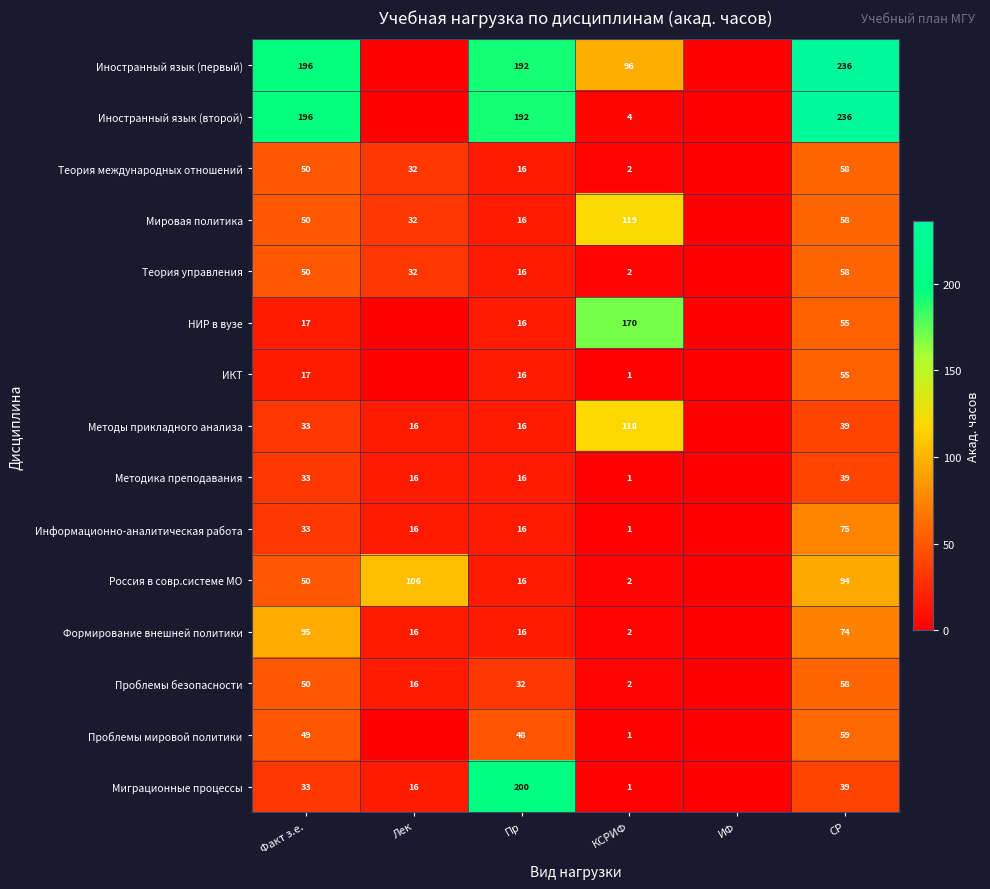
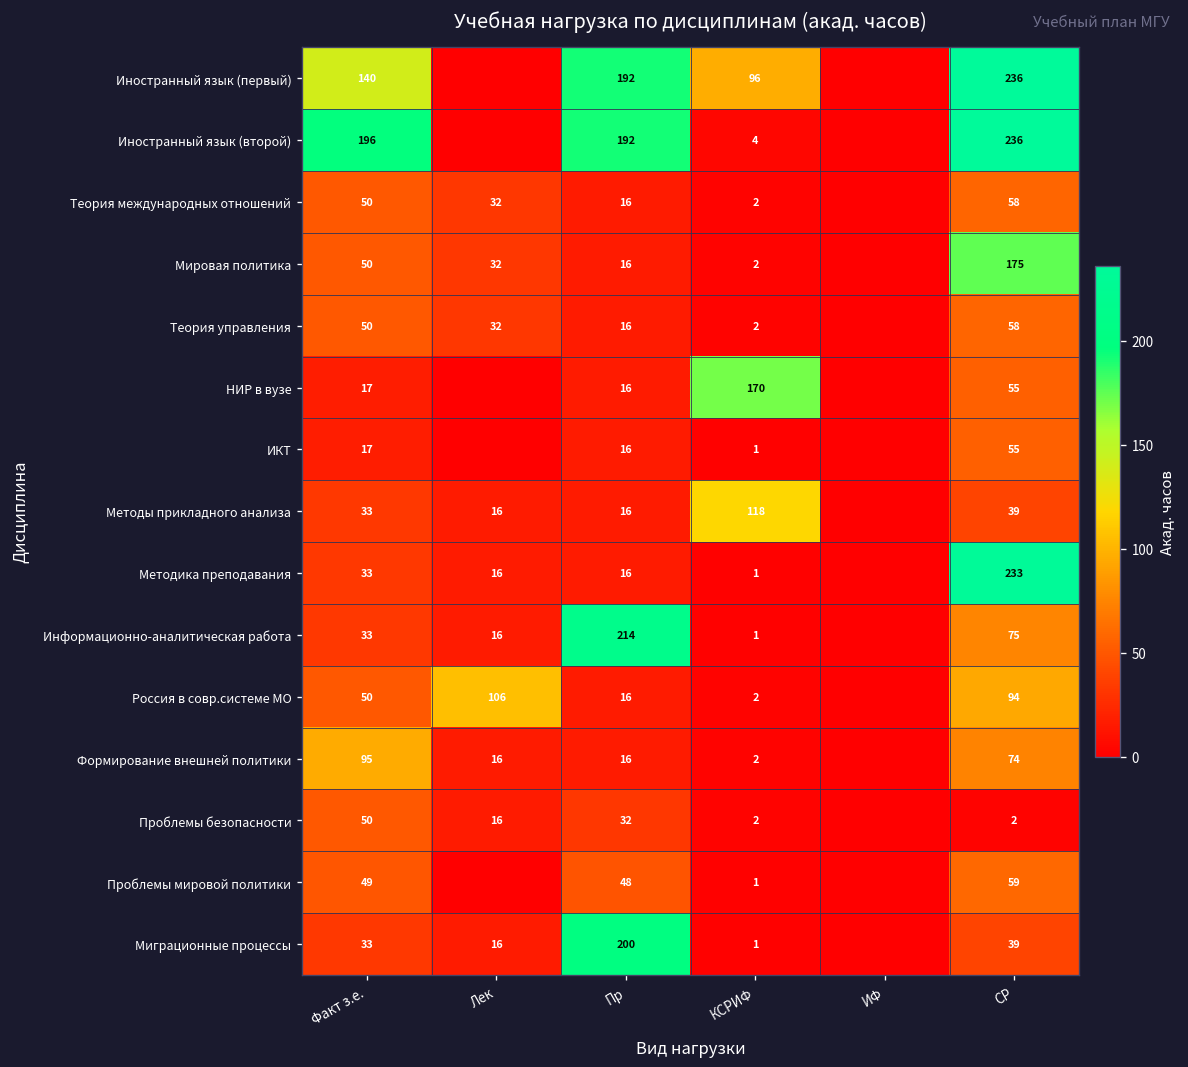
Иностранный язык (первый), Факт з.е.: 196 -> 140
Мировая политика, КСРИФ: 119 -> 2
Мировая политика, СР: 58 -> 175
Методика преподавания, СР: 39 -> 233
Информационно-аналитическая работа, Пр: 16 -> 214
Проблемы безопасности, СР: 58 -> 2
